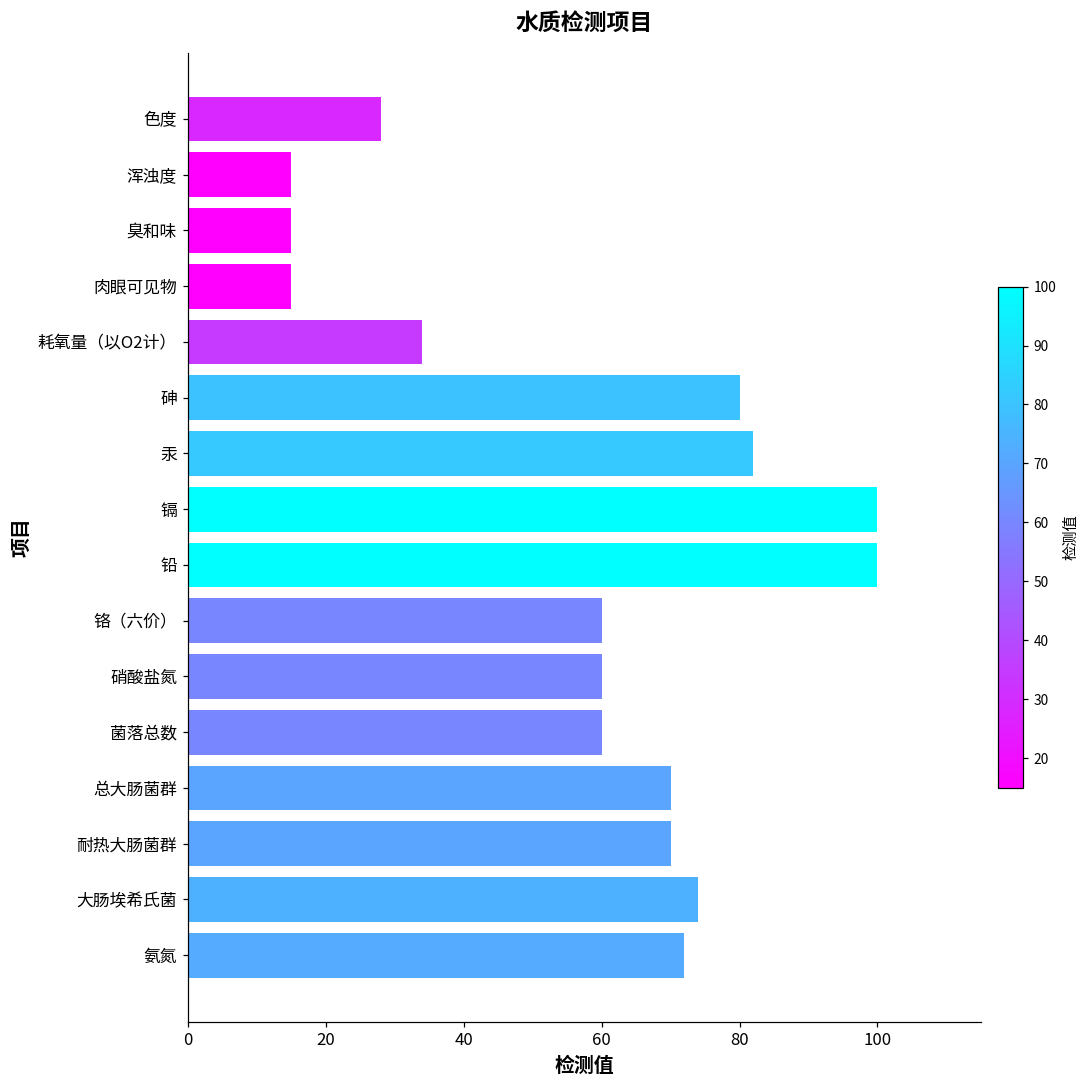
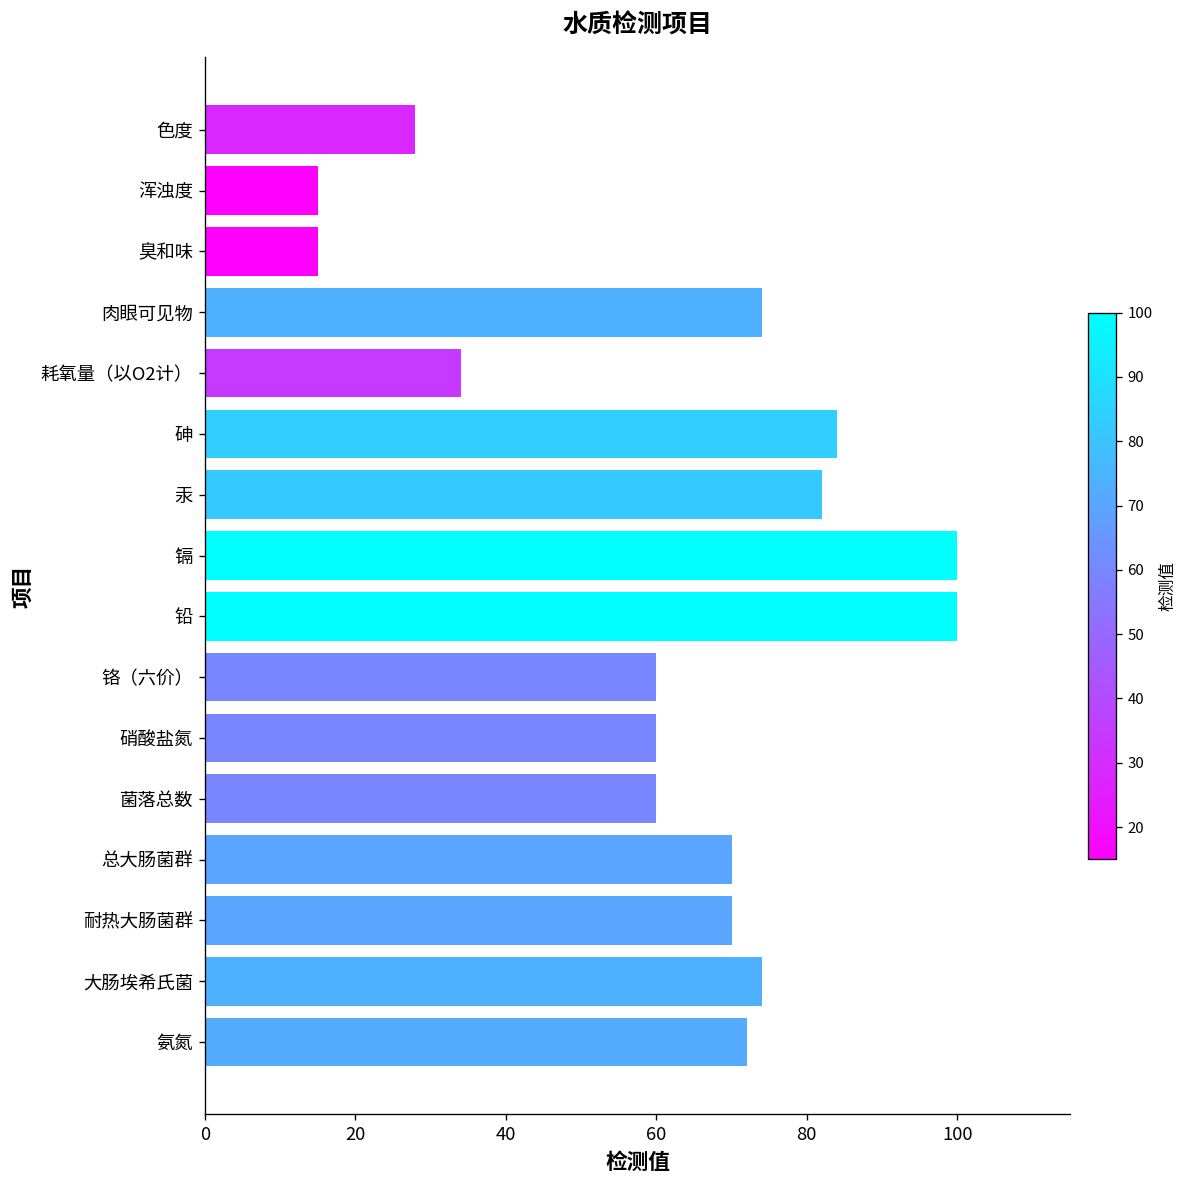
肉眼可见物: 15 -> 74
砷: 80 -> 84
